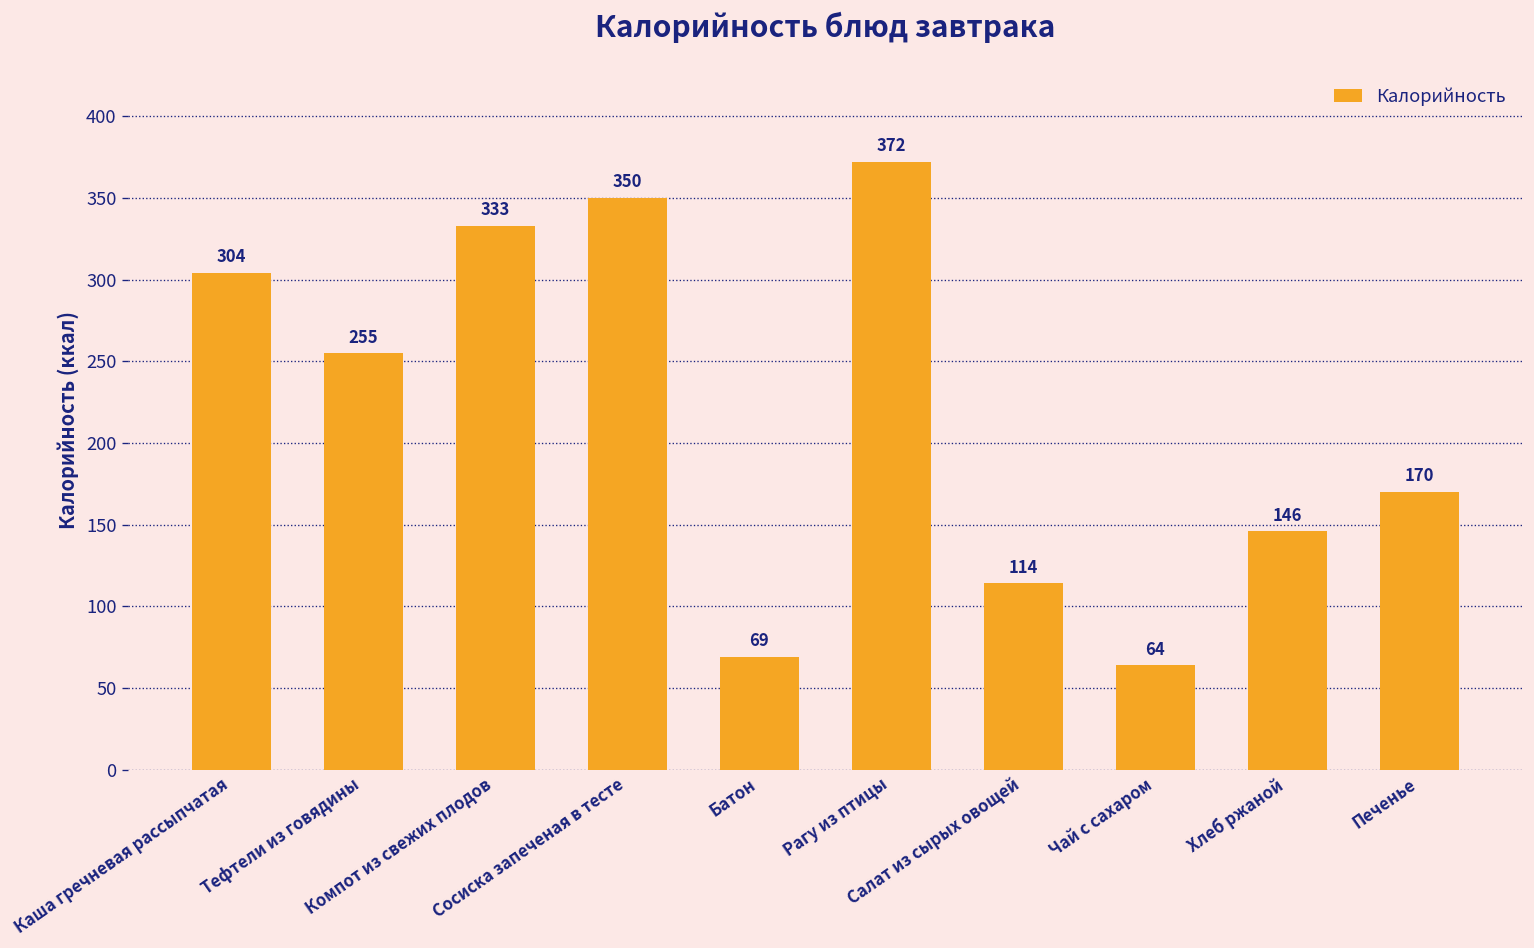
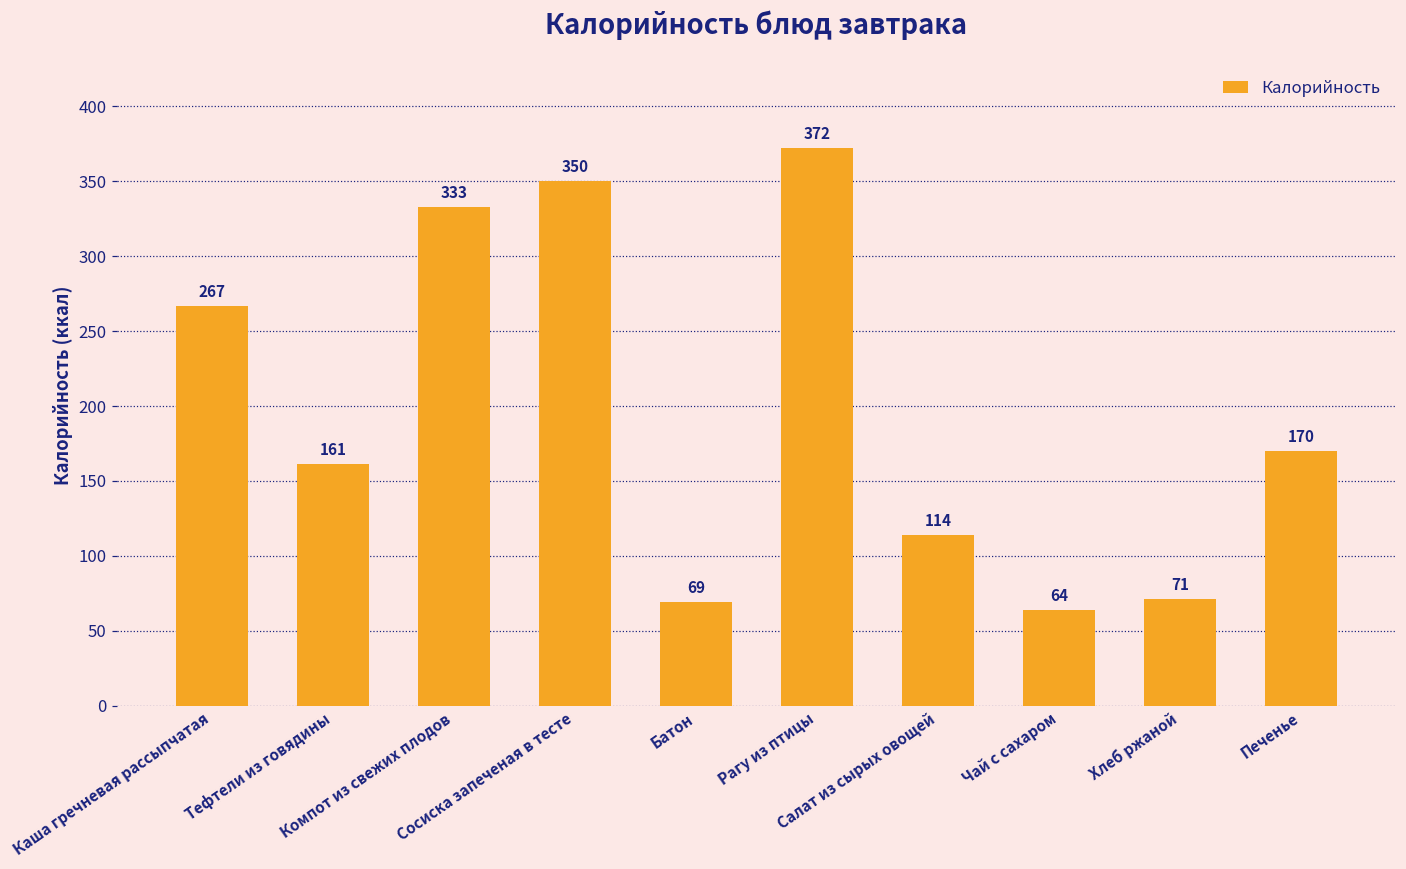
Каша гречневая рассыпчатая: 304 -> 267
Тефтели из говядины: 255 -> 161
Хлеб ржаной: 146 -> 71
